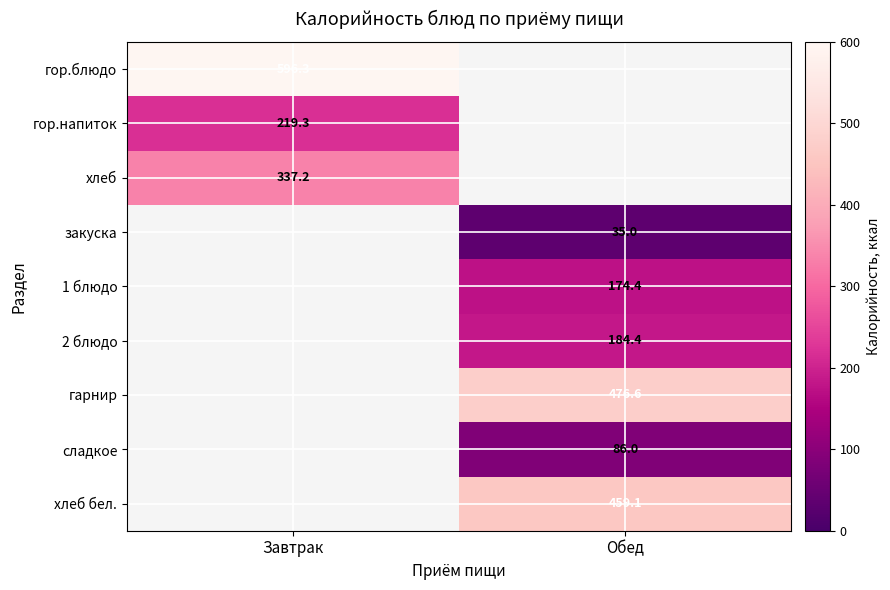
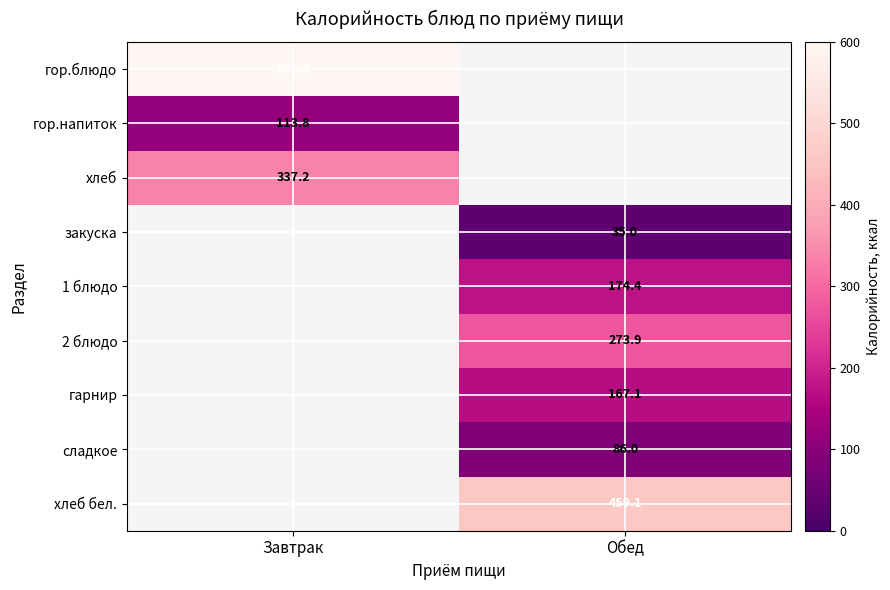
гор.напиток, Завтрак: 219.3 -> 113.8
2 блюдо, Обед: 184.4 -> 273.9
гарнир, Обед: 476.6 -> 167.1
